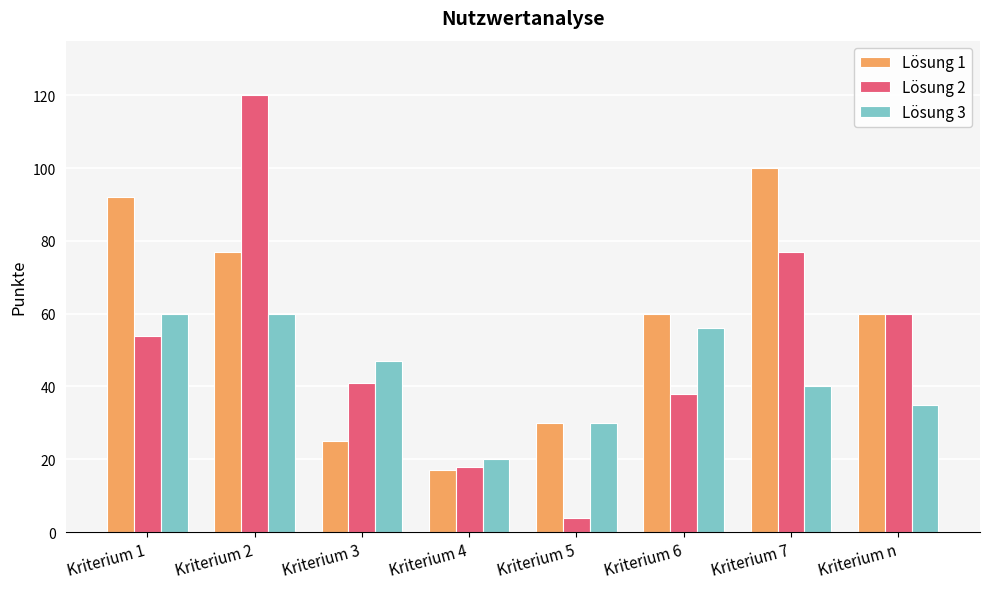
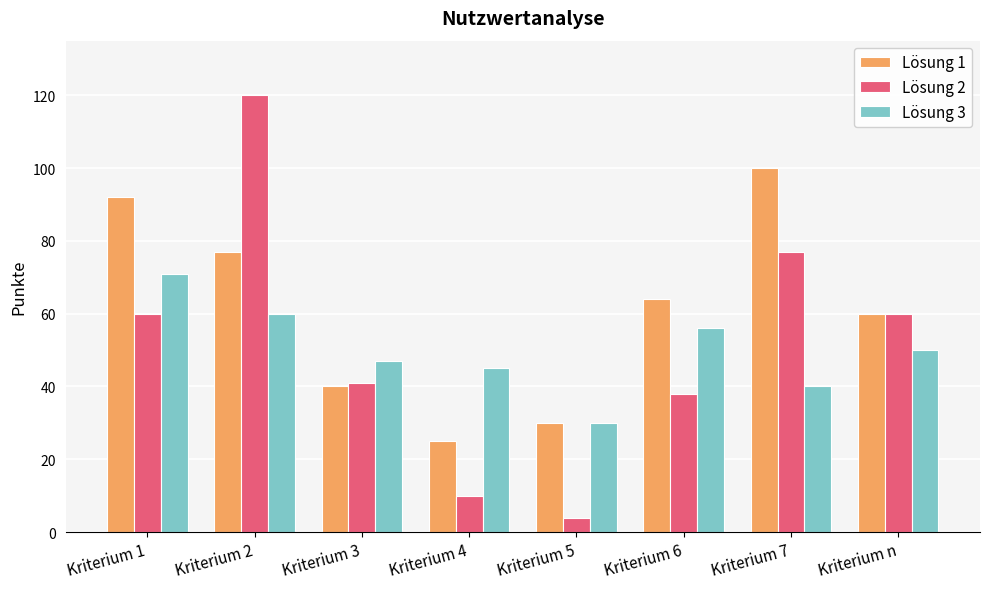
Lösung 2, Kriterium 1: 54 -> 60
Lösung 3, Kriterium 1: 60 -> 71
Lösung 1, Kriterium 3: 25 -> 40
Lösung 1, Kriterium 4: 17 -> 25
Lösung 2, Kriterium 4: 18 -> 10
Lösung 3, Kriterium 4: 20 -> 45
Lösung 1, Kriterium 6: 60 -> 64
Lösung 3, Kriterium n: 35 -> 50
